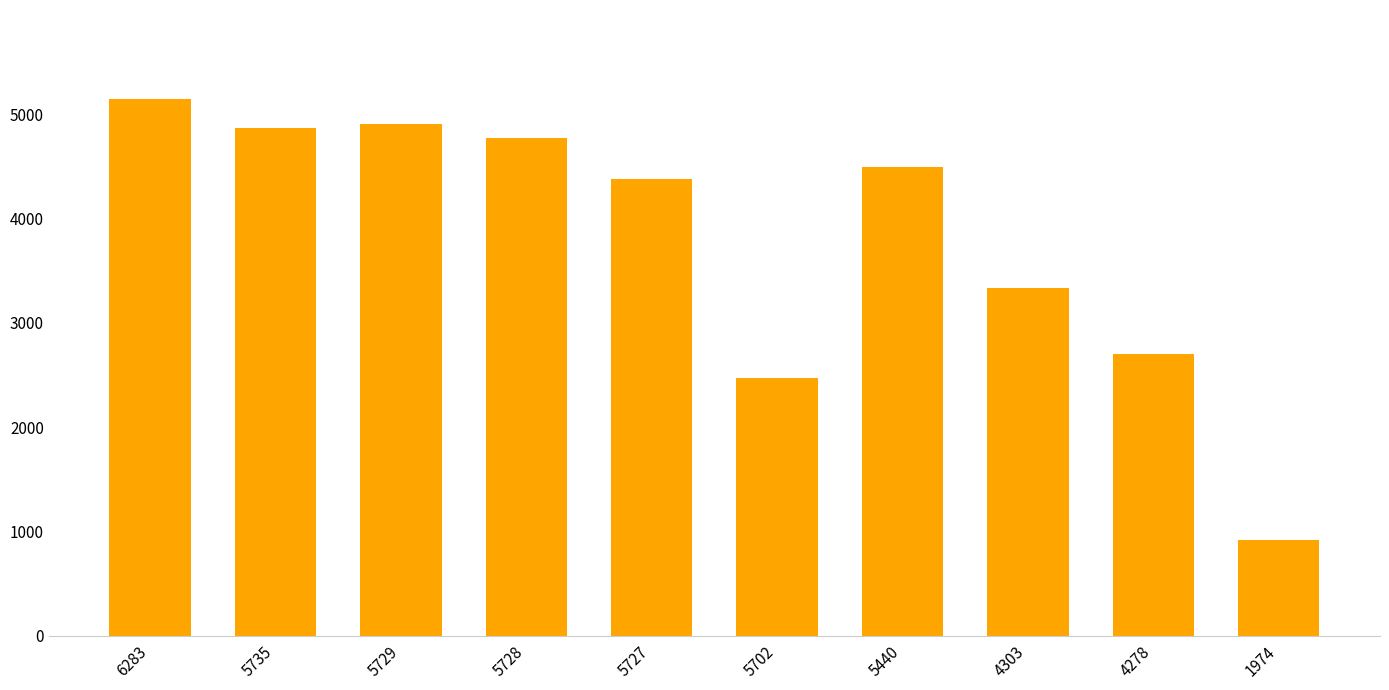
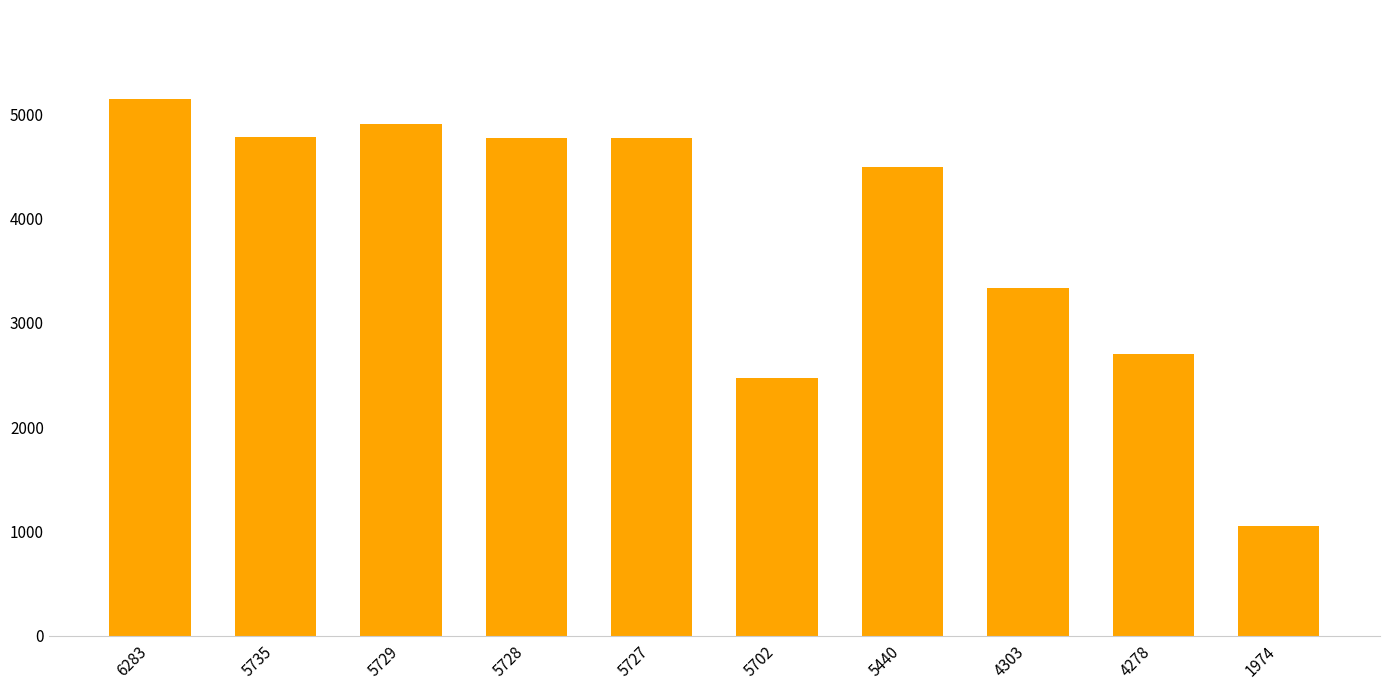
5735: 4870 -> 4780
5727: 4380 -> 4780
1974: 920 -> 1060
